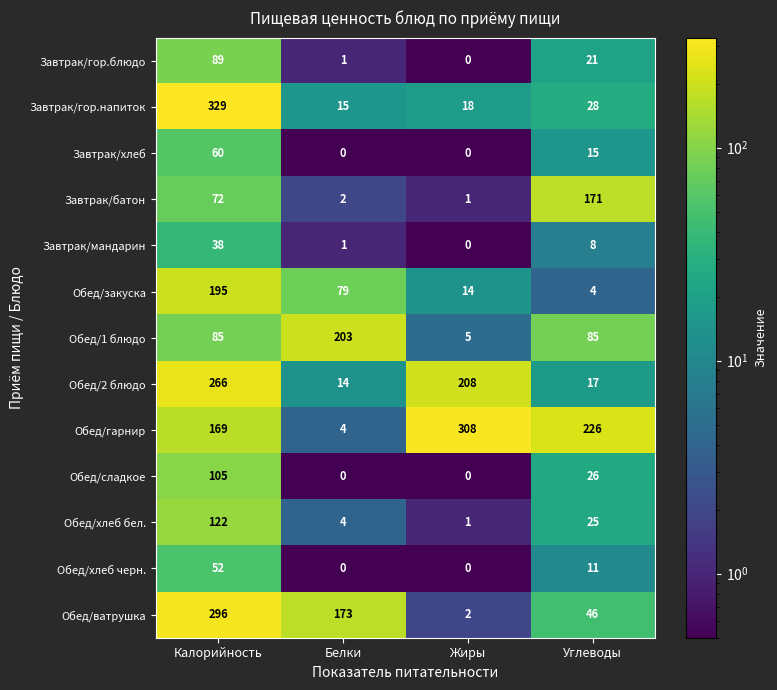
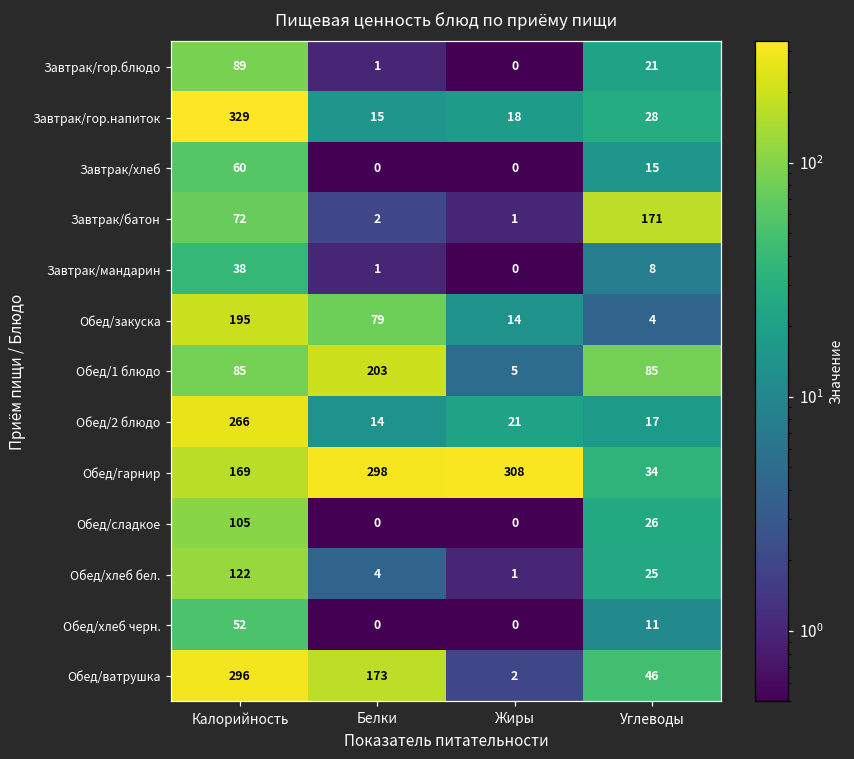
Обед/2 блюдо, Жиры: 208 -> 21
Обед/гарнир, Белки: 4 -> 298
Обед/гарнир, Углеводы: 226 -> 34
